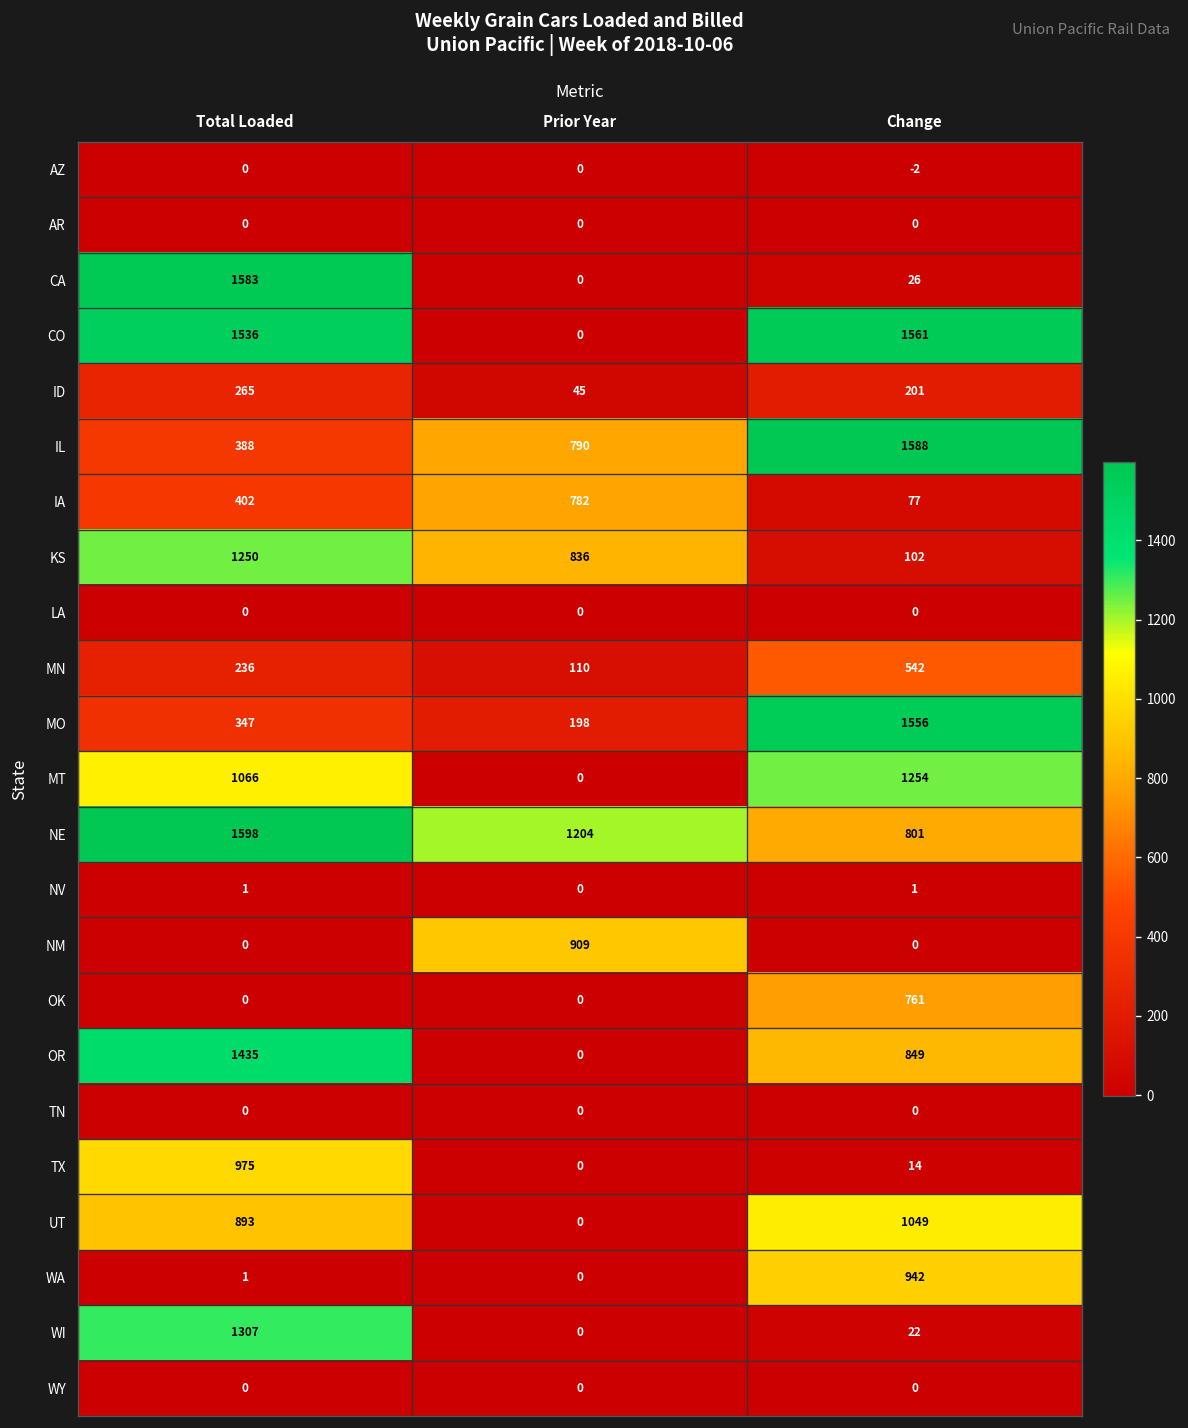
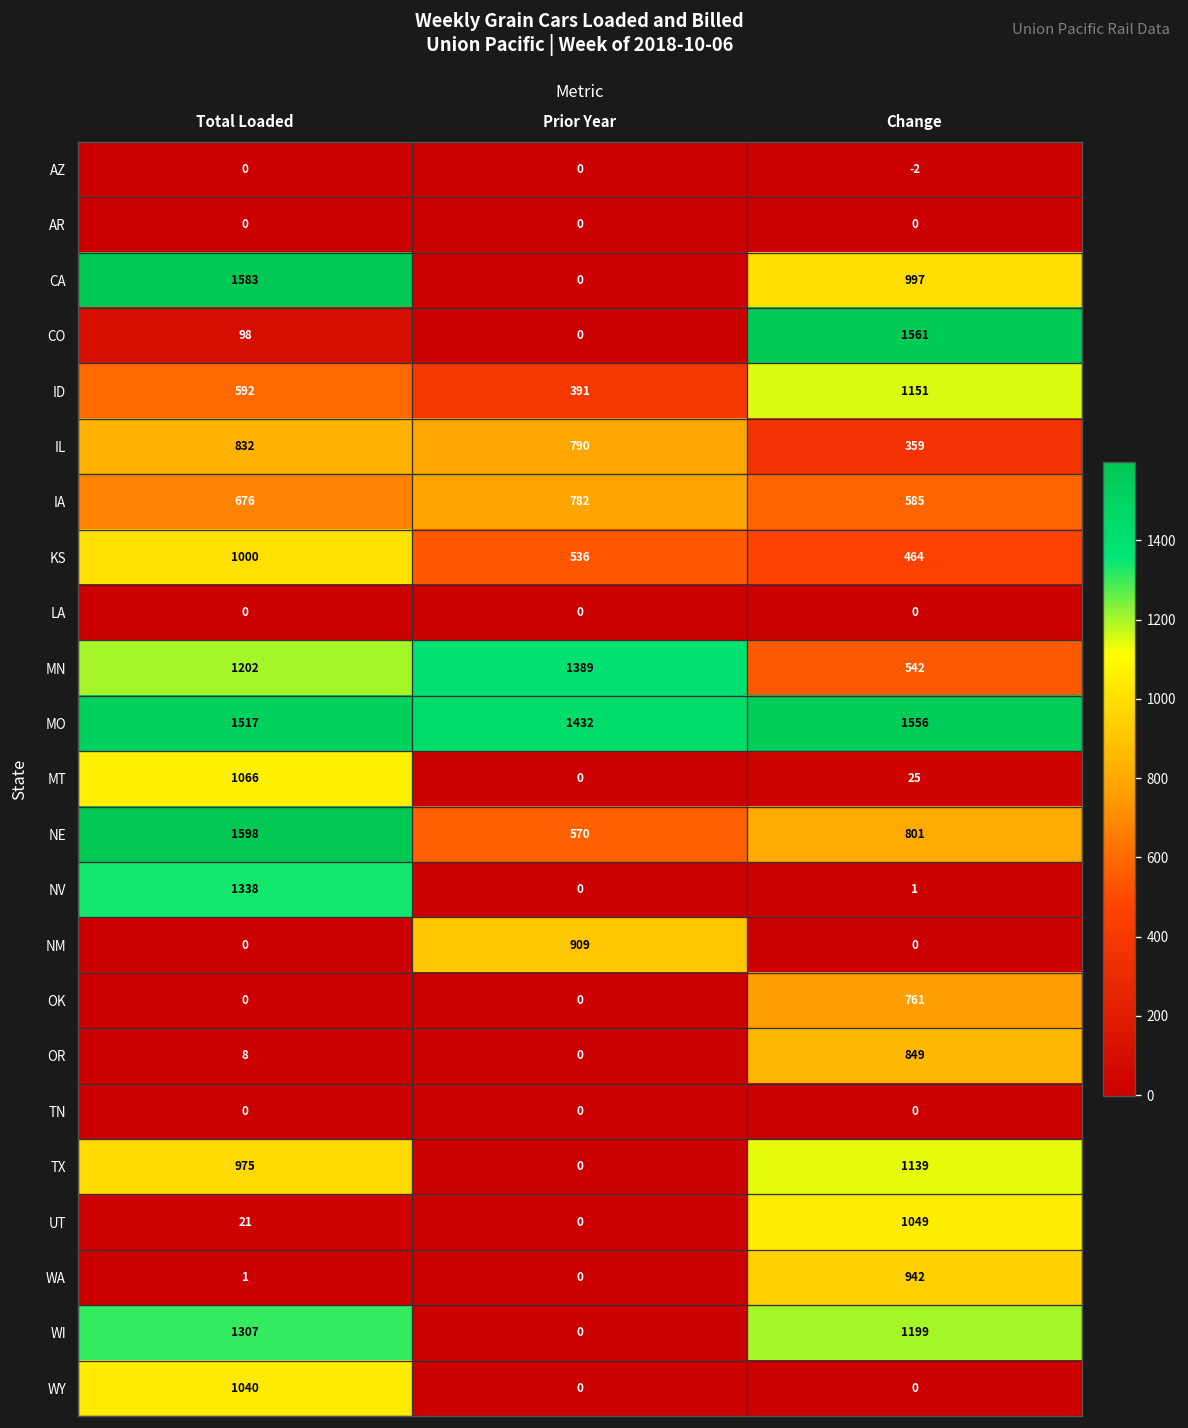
CA, Change: 26 -> 997
CO, Total Loaded: 1536 -> 98
ID, Total Loaded: 265 -> 592
ID, Prior Year: 45 -> 391
ID, Change: 201 -> 1151
IL, Total Loaded: 388 -> 832
IL, Change: 1588 -> 359
IA, Total Loaded: 402 -> 676
IA, Change: 77 -> 585
KS, Total Loaded: 1250 -> 1000
KS, Prior Year: 836 -> 536
KS, Change: 102 -> 464
MN, Total Loaded: 236 -> 1202
MN, Prior Year: 110 -> 1389
MO, Total Loaded: 347 -> 1517
MO, Prior Year: 198 -> 1432
MT, Change: 1254 -> 25
NE, Prior Year: 1204 -> 570
NV, Total Loaded: 1 -> 1338
OR, Total Loaded: 1435 -> 8
TX, Change: 14 -> 1139
UT, Total Loaded: 893 -> 21
WI, Change: 22 -> 1199
WY, Total Loaded: 0 -> 1040
